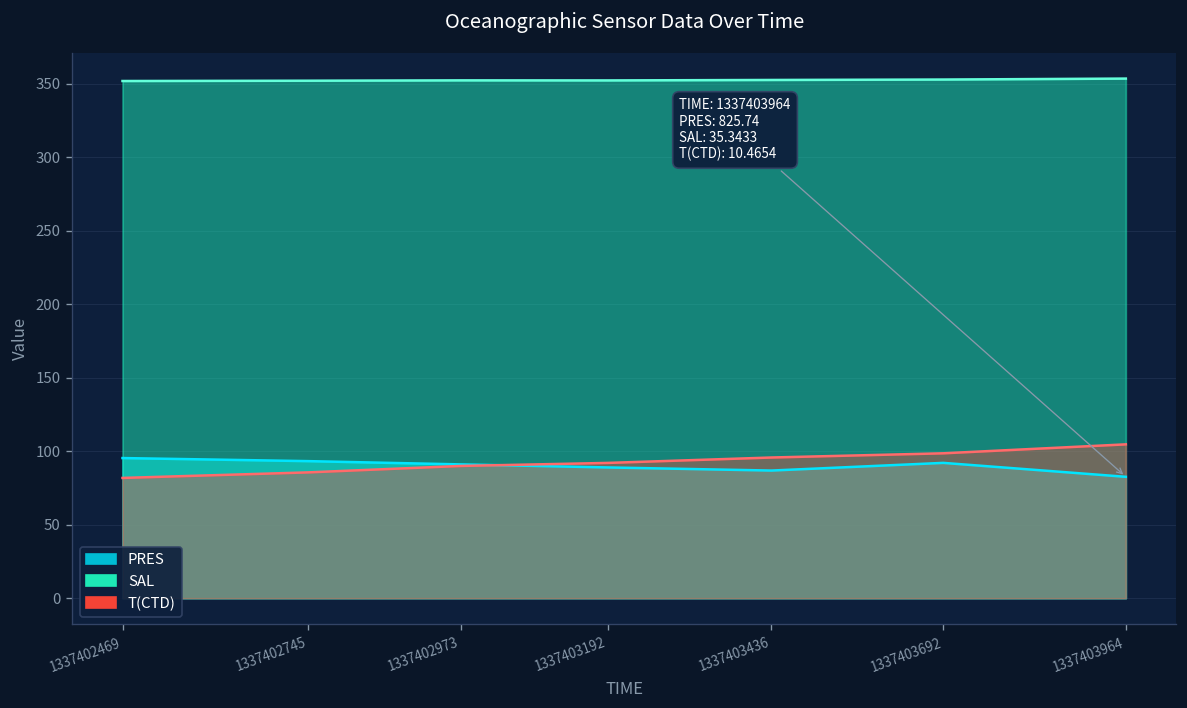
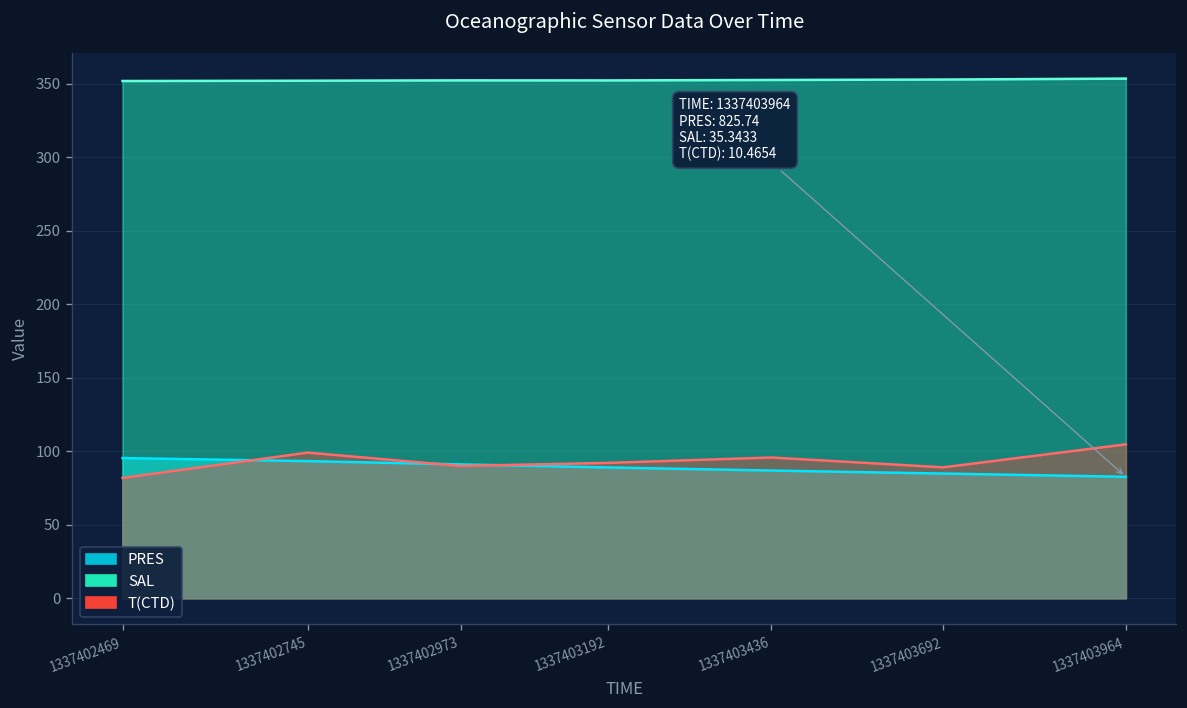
T(CTD), 1337402745: 86 -> 99
PRES, 1337403692: 92 -> 85
T(CTD), 1337403692: 99 -> 89
